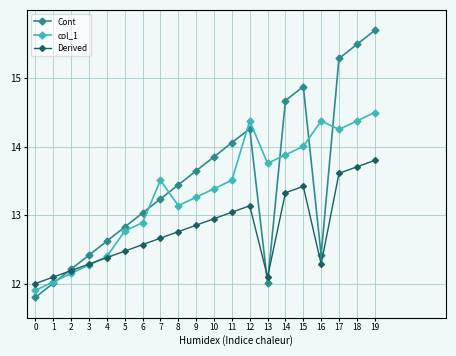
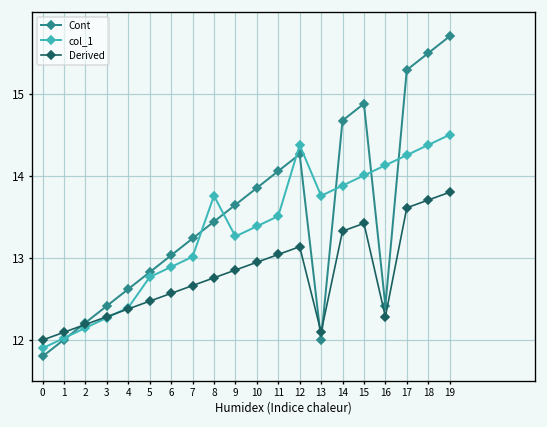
col_1, 7: 13.5 -> 13.0
col_1, 8: 13.1 -> 13.8
col_1, 16: 14.4 -> 14.1
